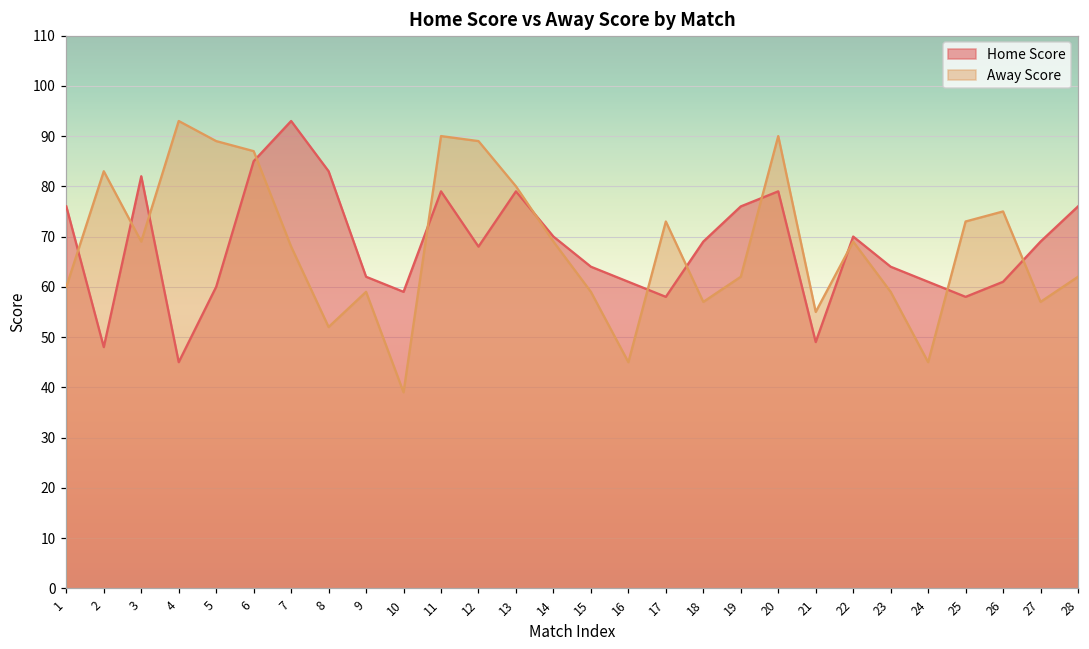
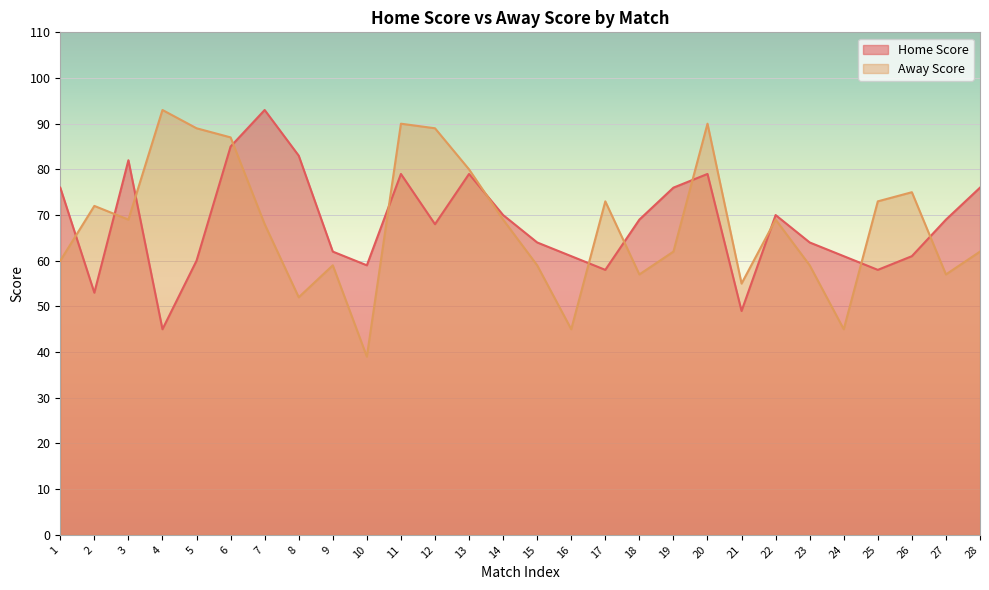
Home Score, 2: 48 -> 53
Away Score, 2: 83 -> 72
